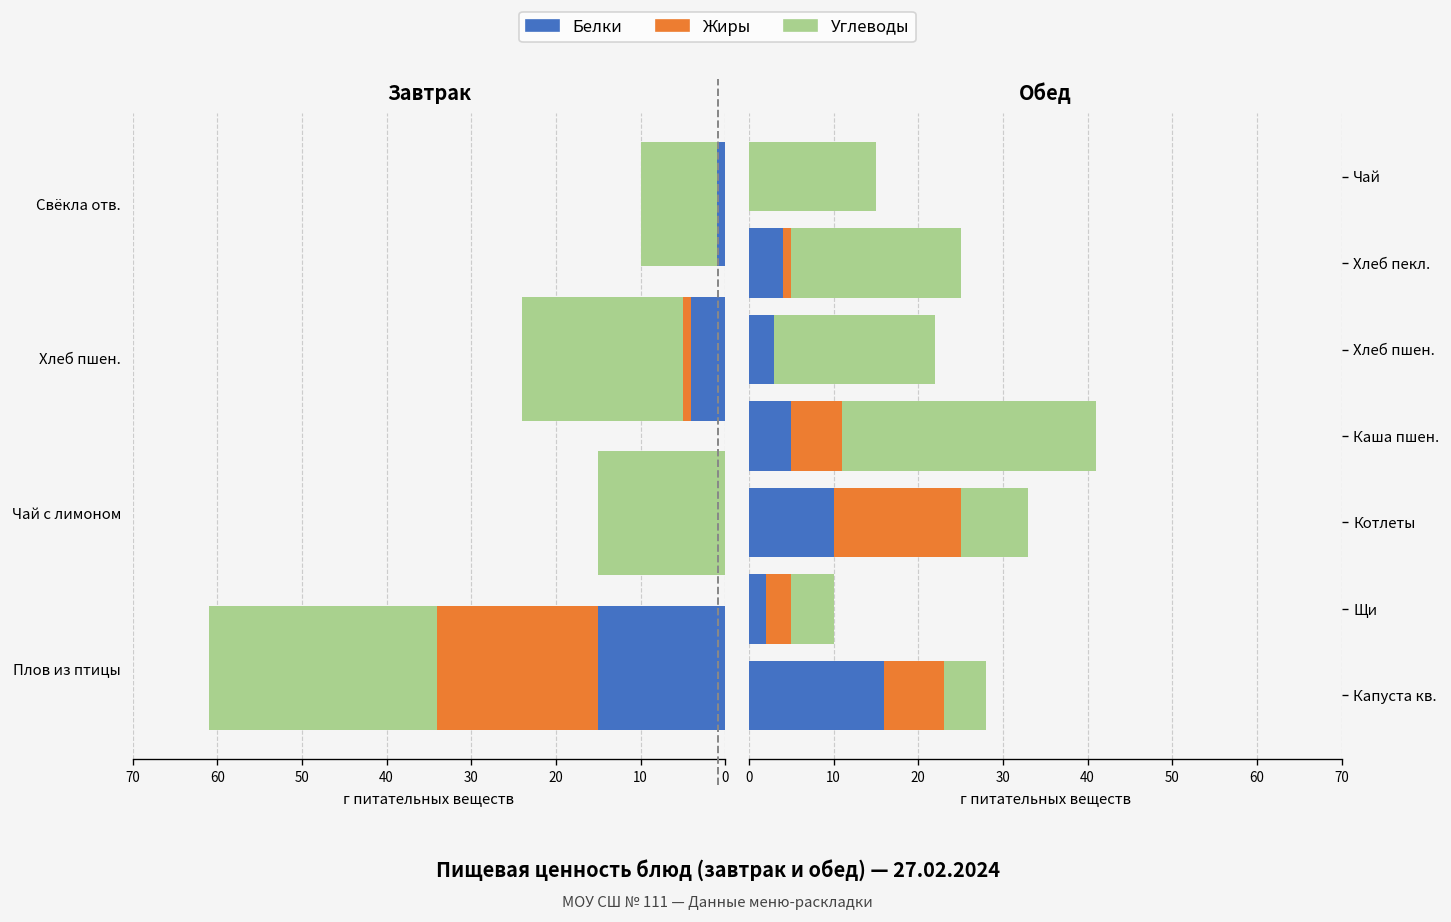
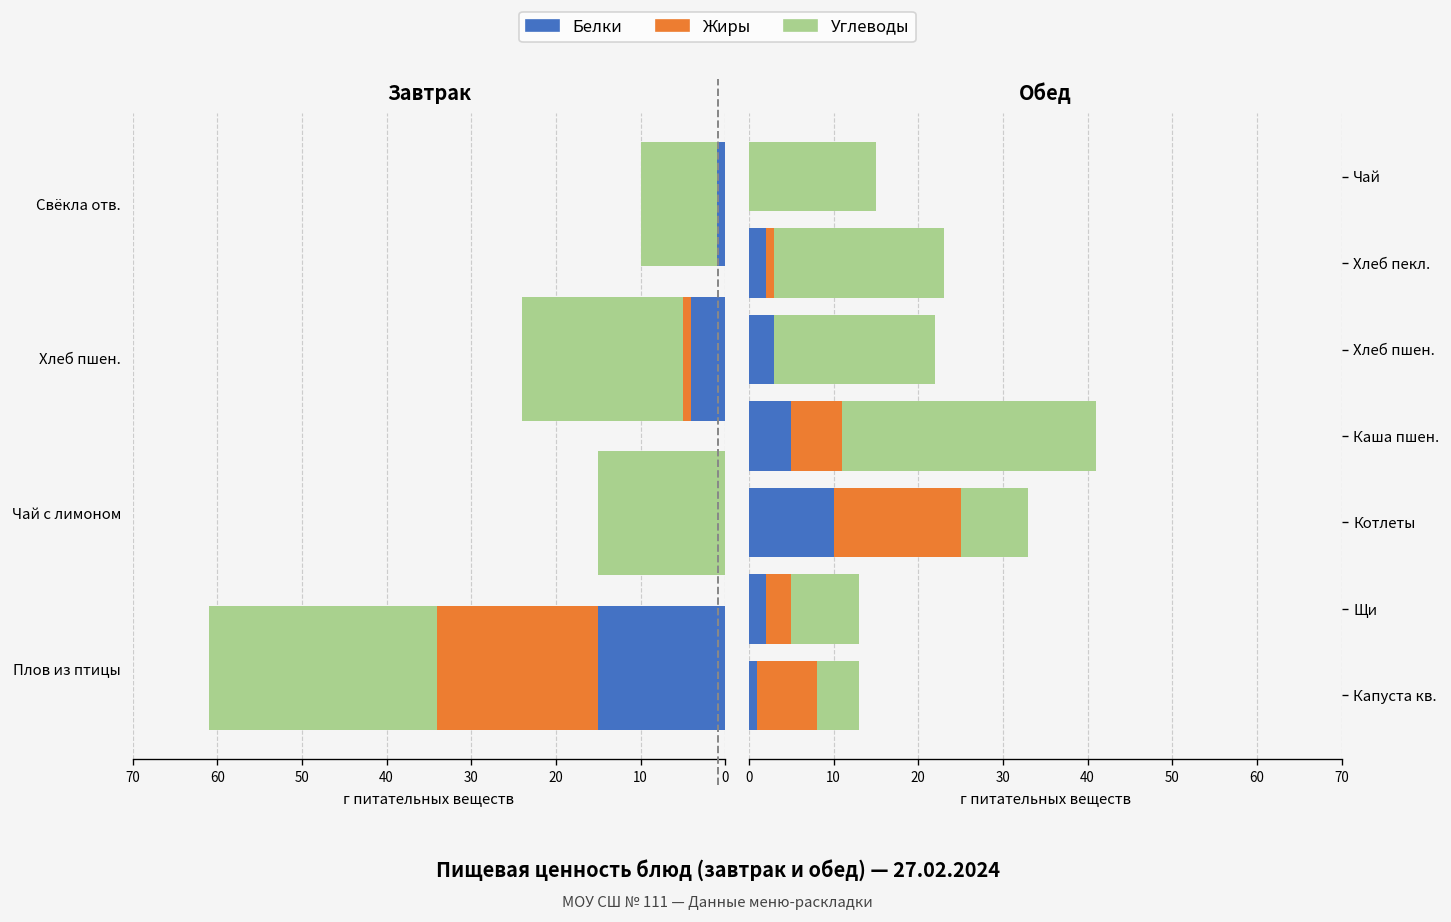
Обед, Белки, Хлеб пекл.: 4 -> 2
Обед, Углеводы, Щи: 5 -> 8
Обед, Белки, Капуста кв.: 16 -> 1
